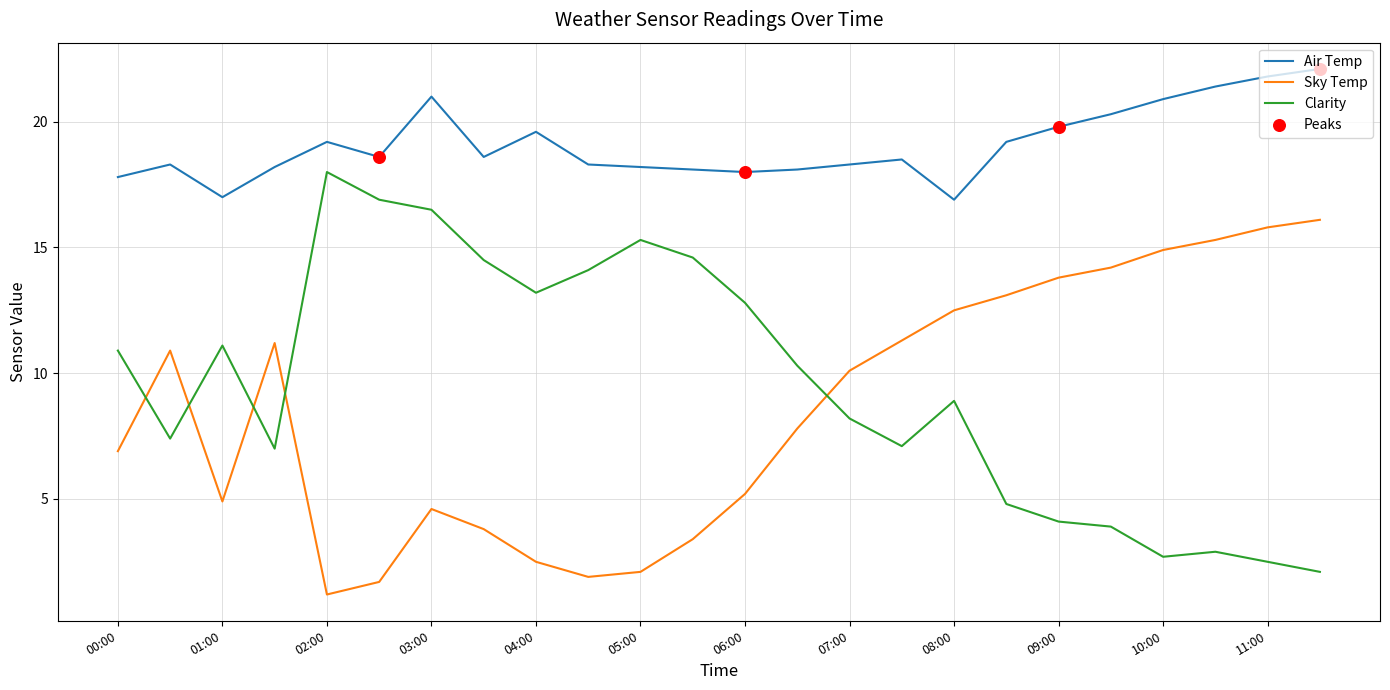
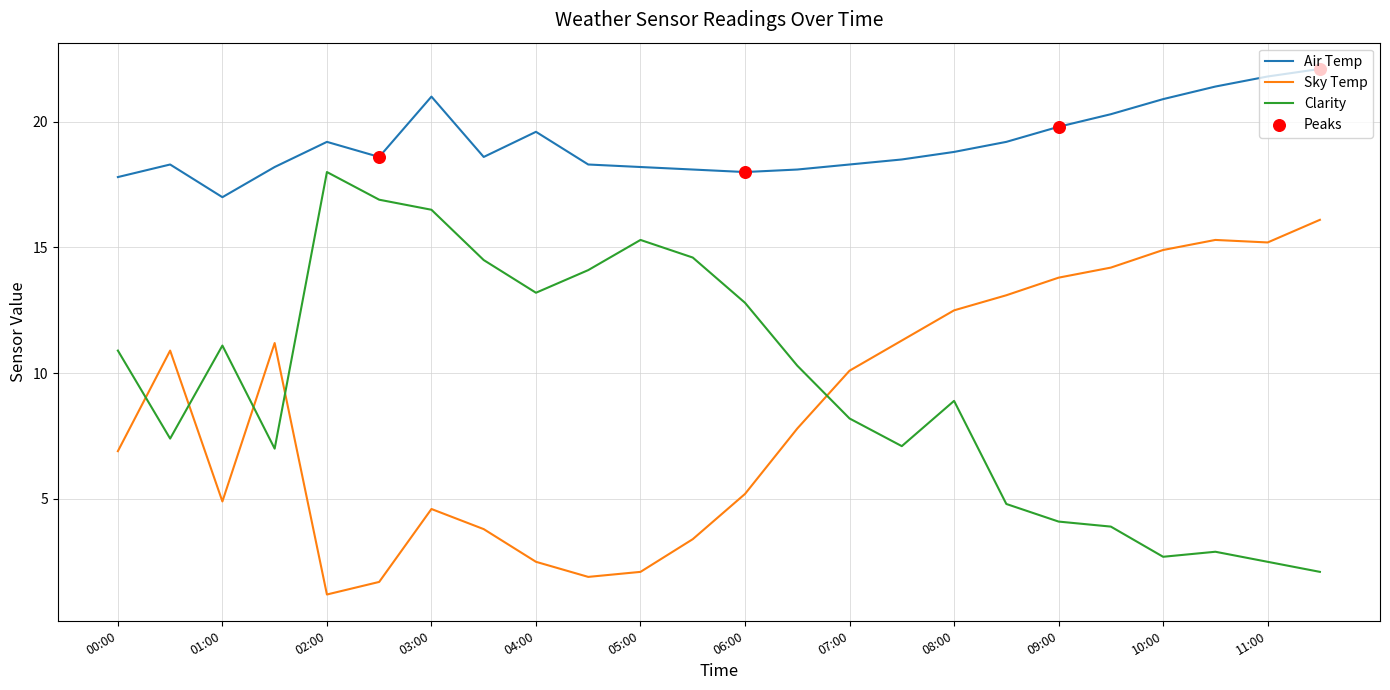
Air Temp, 08:00: 16.9 -> 18.8
Sky Temp, 11:00: 15.8 -> 15.2
